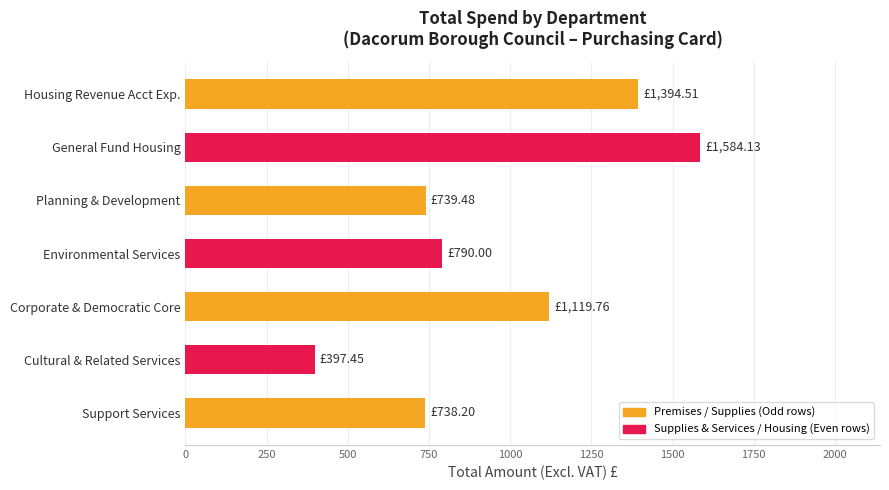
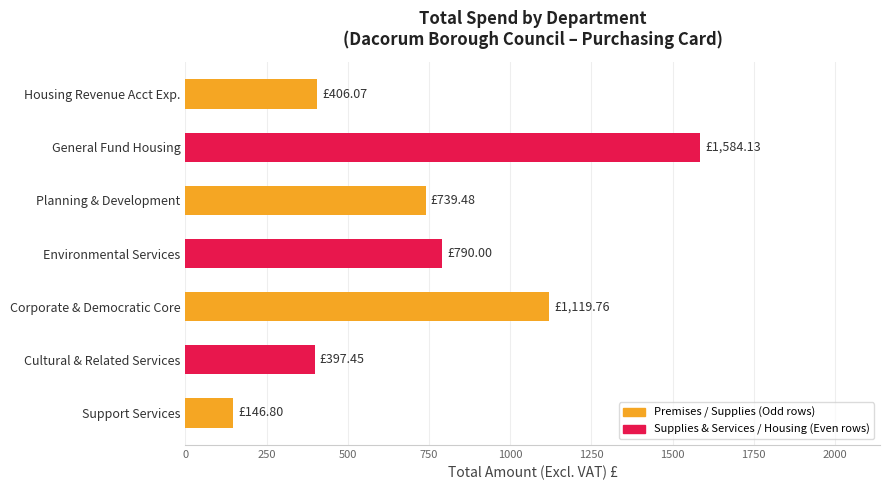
Housing Revenue Acct Exp.: £1,394.51 -> £406.07
Support Services: £738.20 -> £146.80
